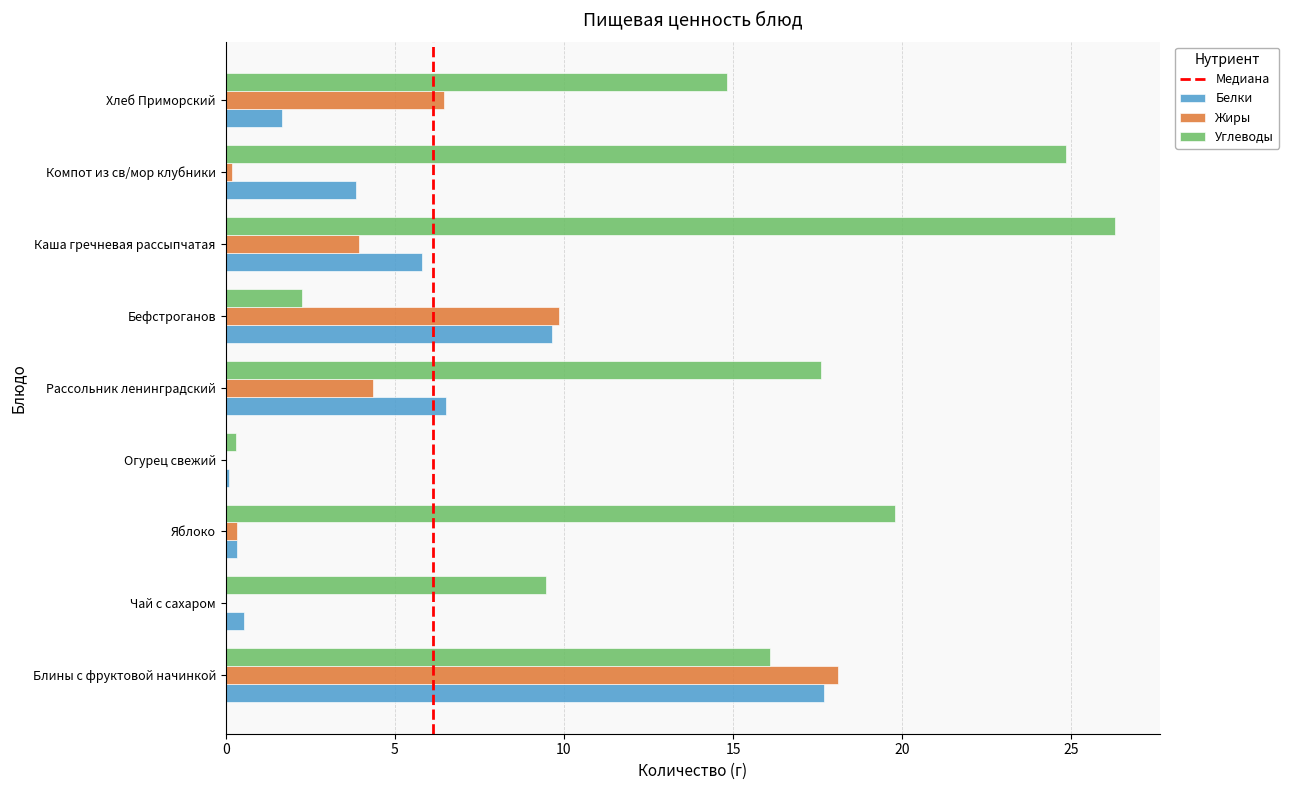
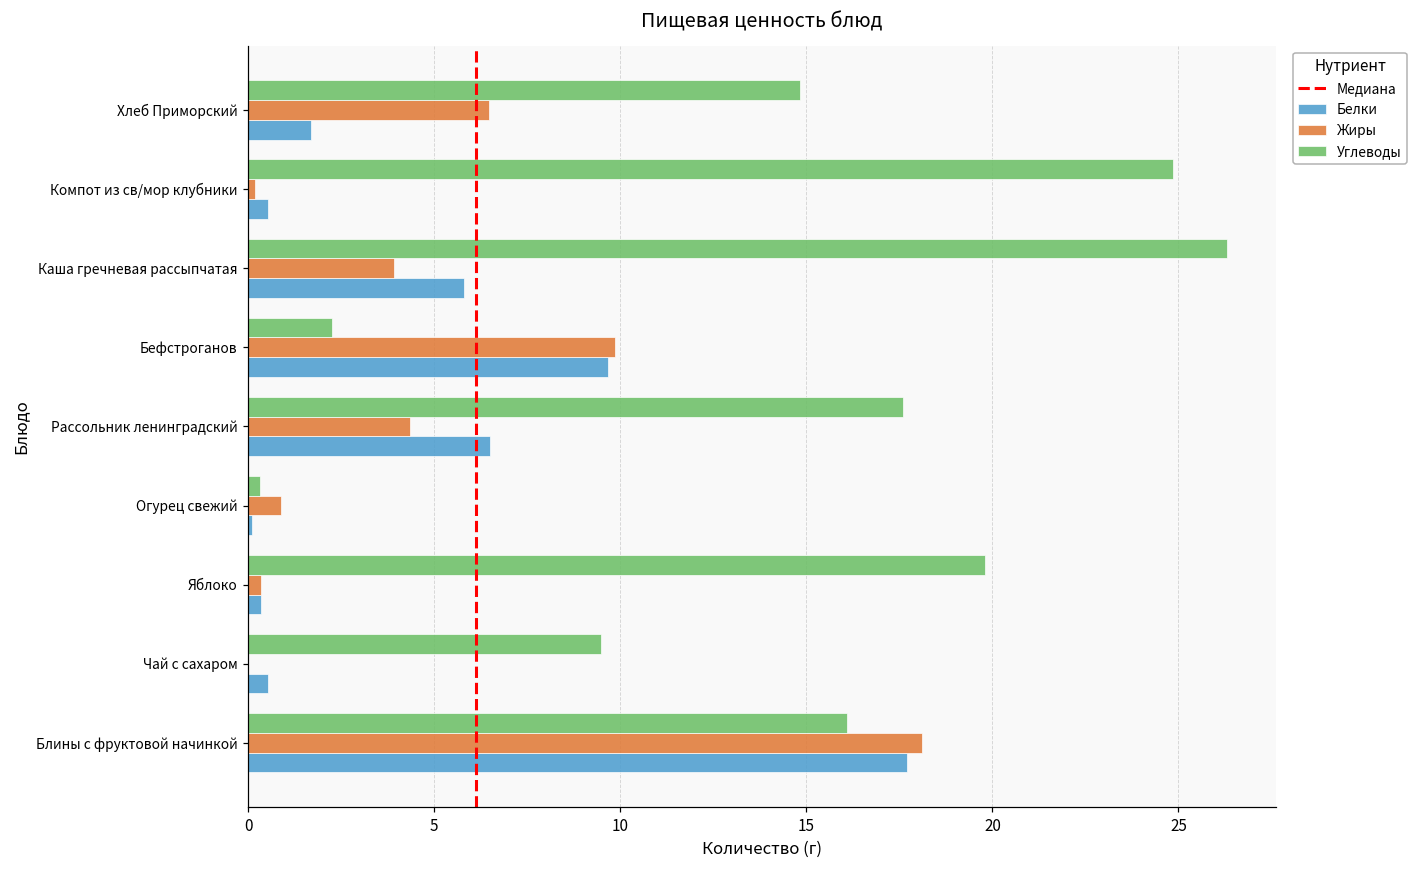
Белки, Компот из св/мор клубники: 3.9 -> 0.5
Жиры, Огурец свежий: 0.0 -> 0.9
